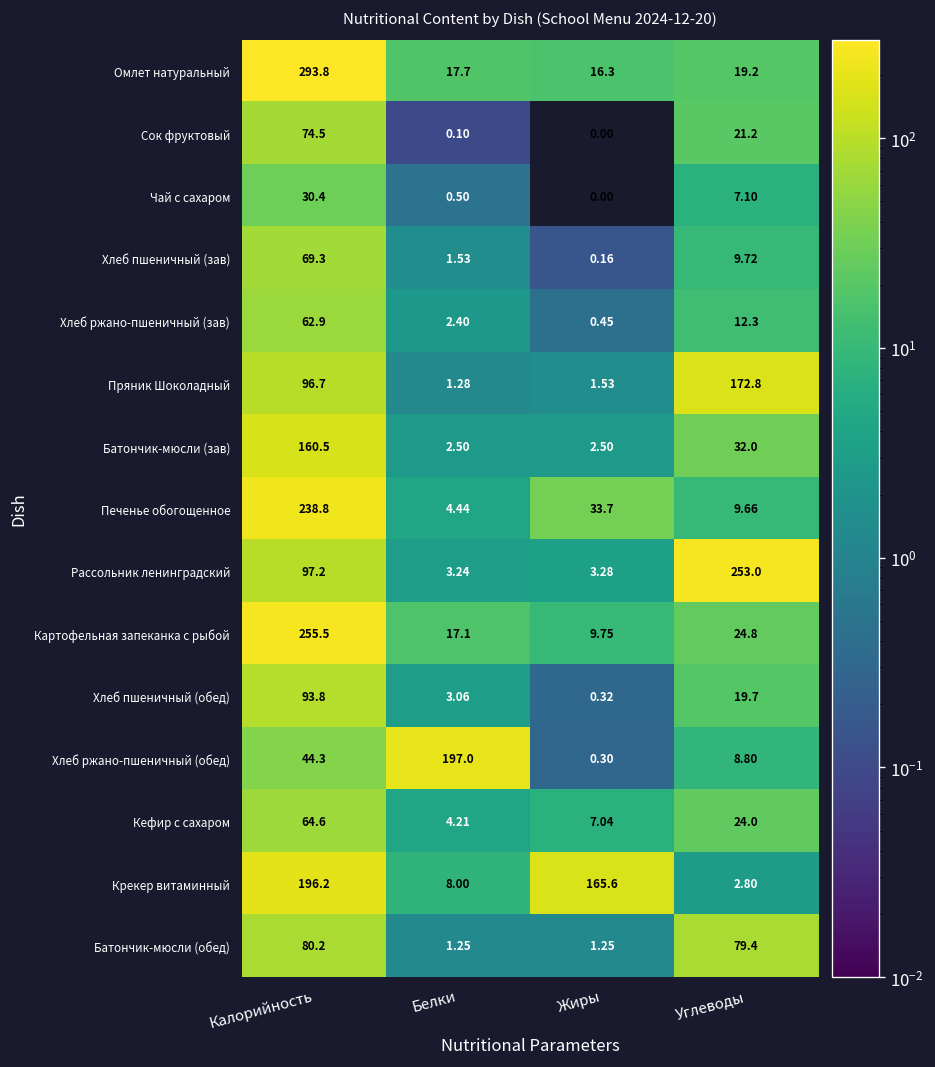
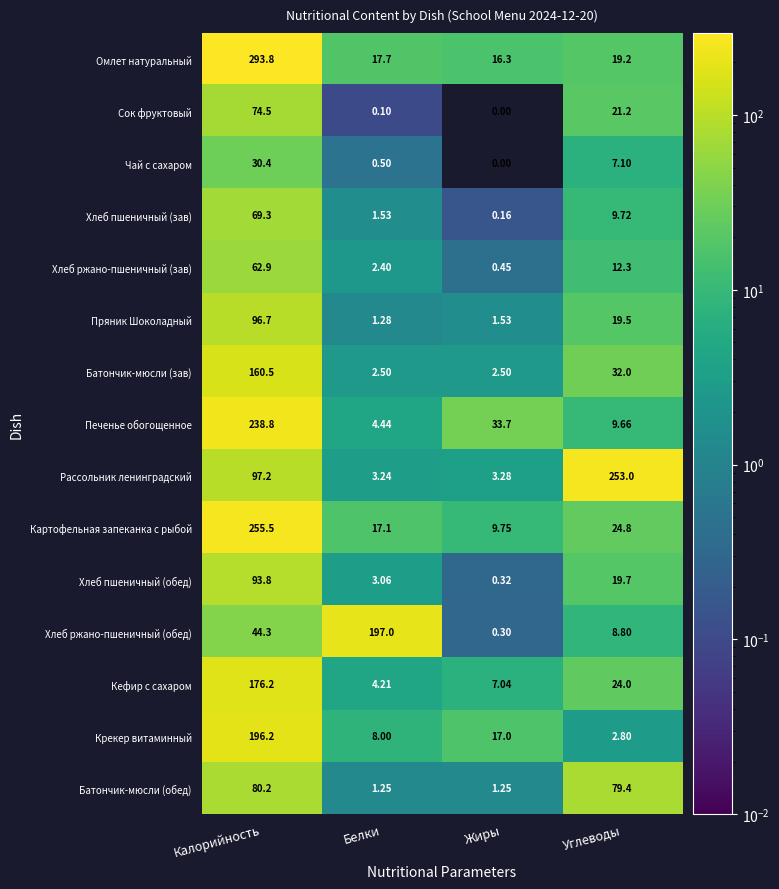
Пряник Шоколадный, Углеводы: 172.8 -> 19.5
Кефир с сахаром, Калорийность: 64.6 -> 176.2
Крекер витаминный, Жиры: 165.6 -> 17.0
